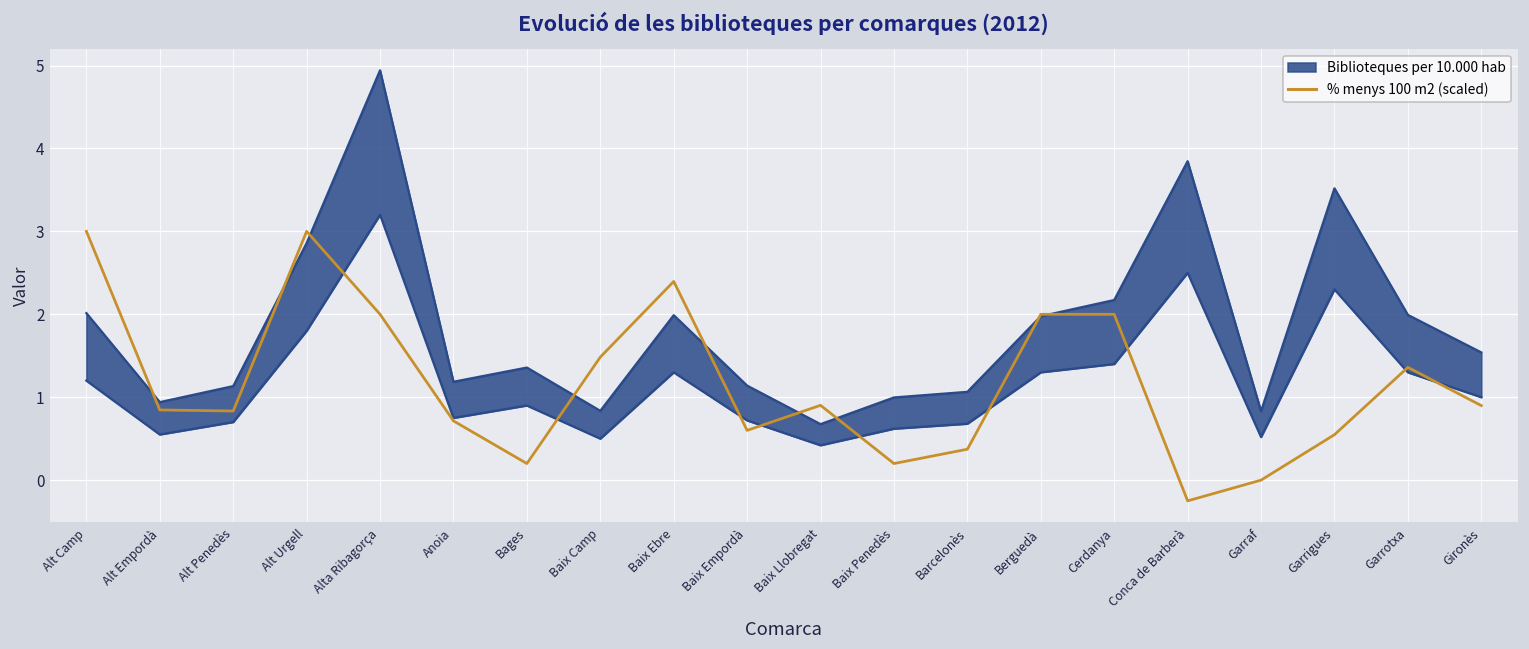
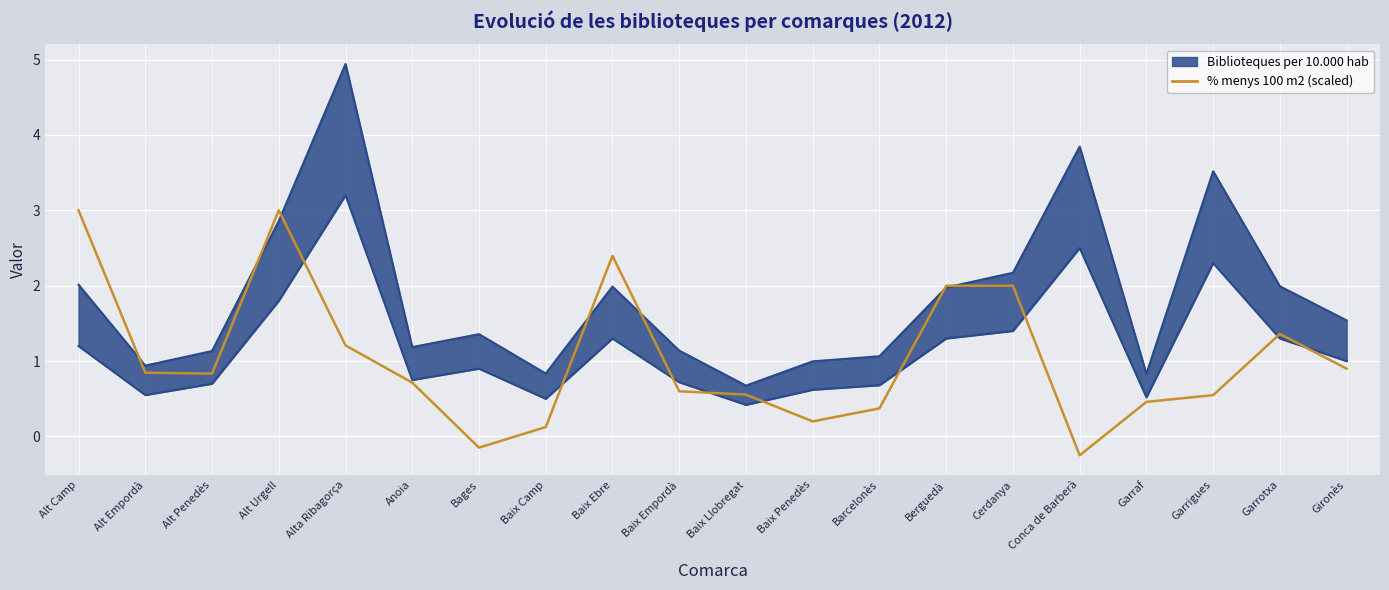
% menys 100 m2 (scaled), Alta Ribagorça: 2.0 -> 1.2
% menys 100 m2 (scaled), Bages: 0.2 -> -0.1
% menys 100 m2 (scaled), Baix Camp: 1.5 -> 0.1
% menys 100 m2 (scaled), Baix Llobregat: 0.9 -> 0.6
% menys 100 m2 (scaled), Garraf: 0.0 -> 0.5
